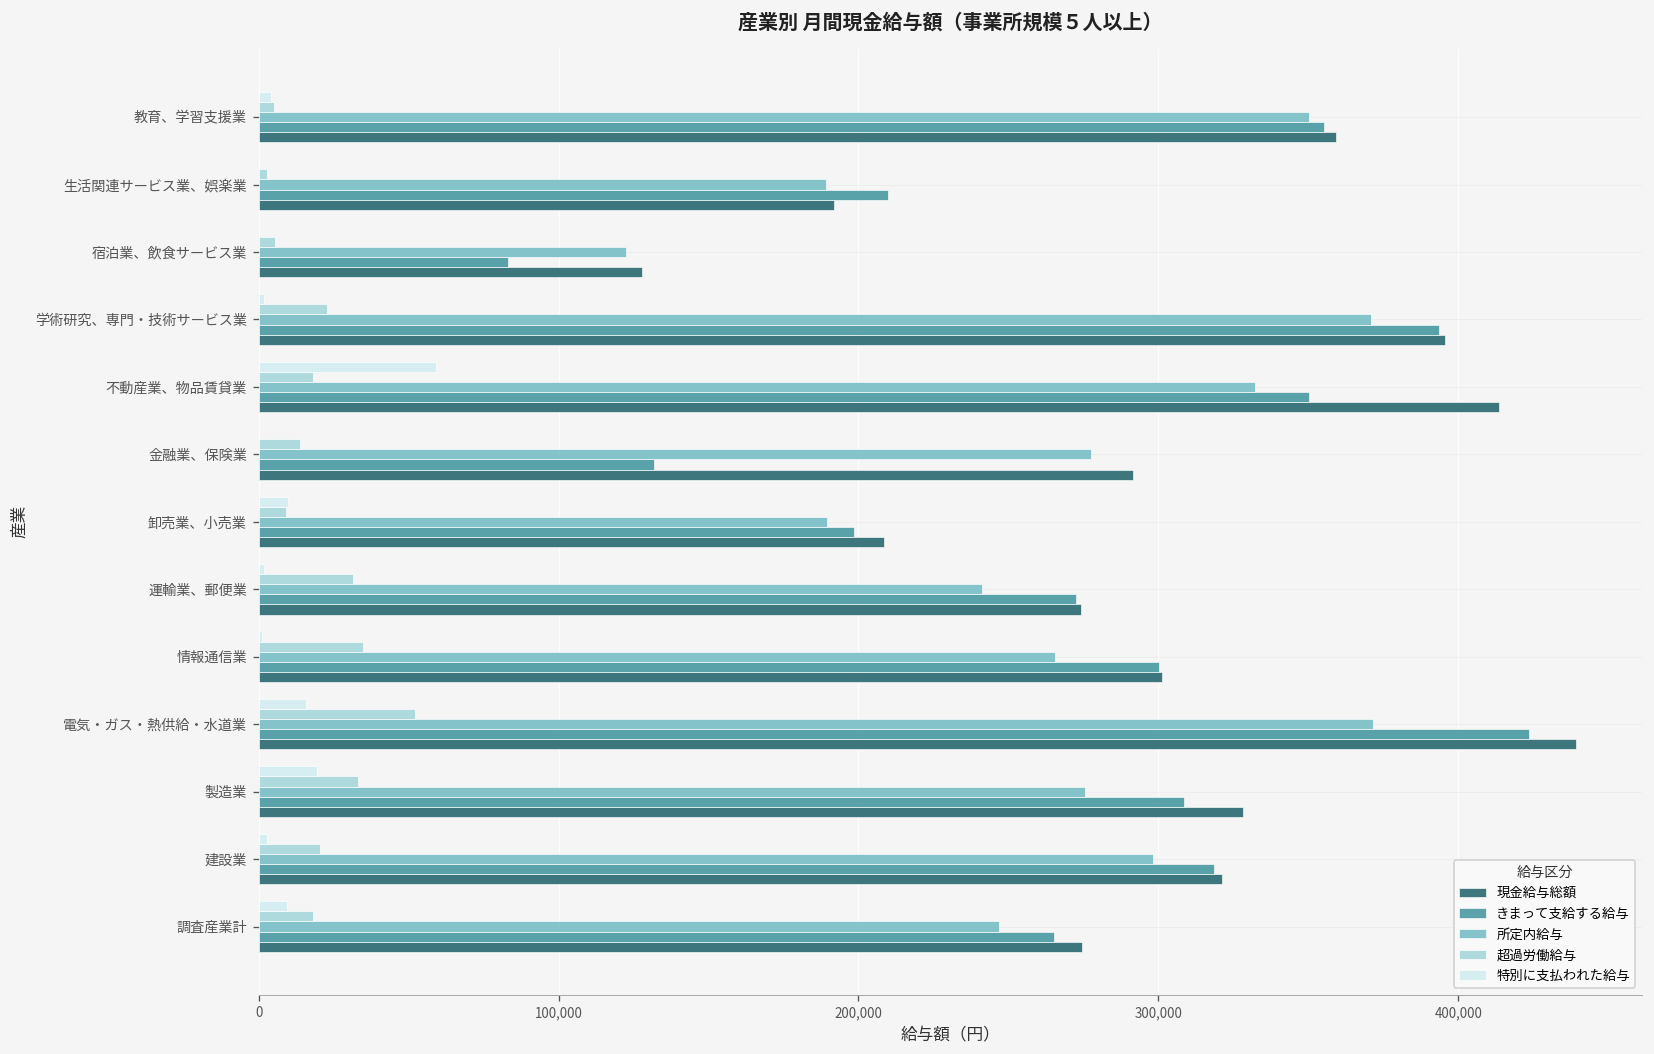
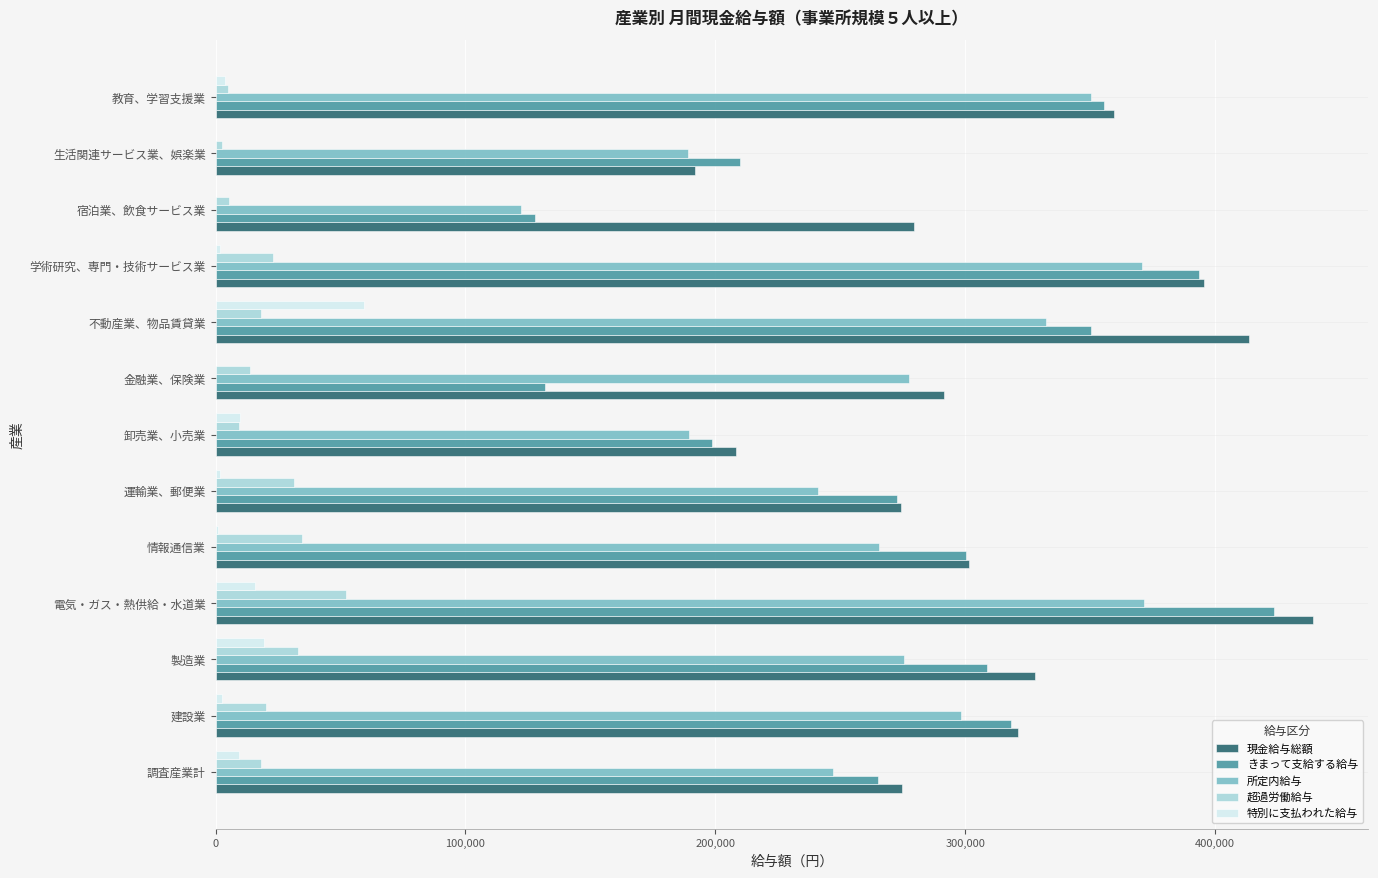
きまって支給する給与, 宿泊業、飲食サービス業: 83,000 -> 128,000
現金給与総額, 宿泊業、飲食サービス業: 128,000 -> 279,000
